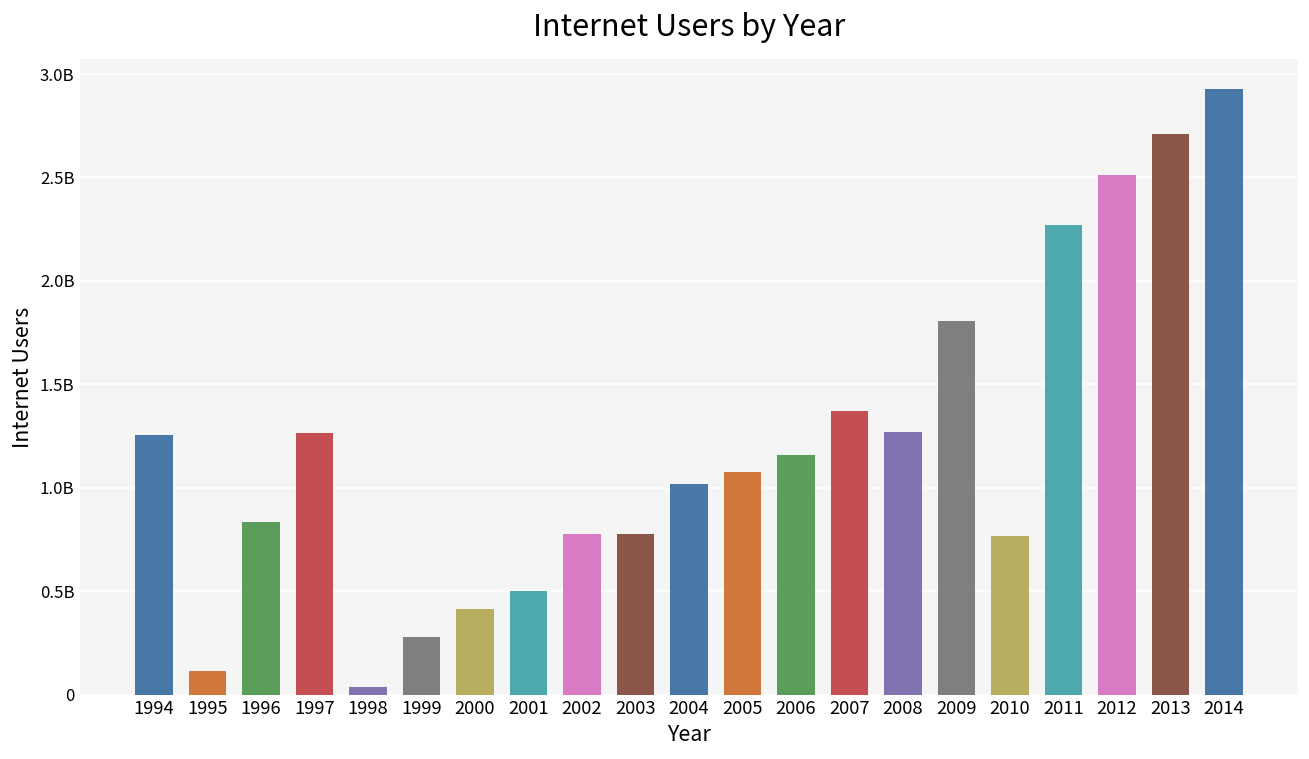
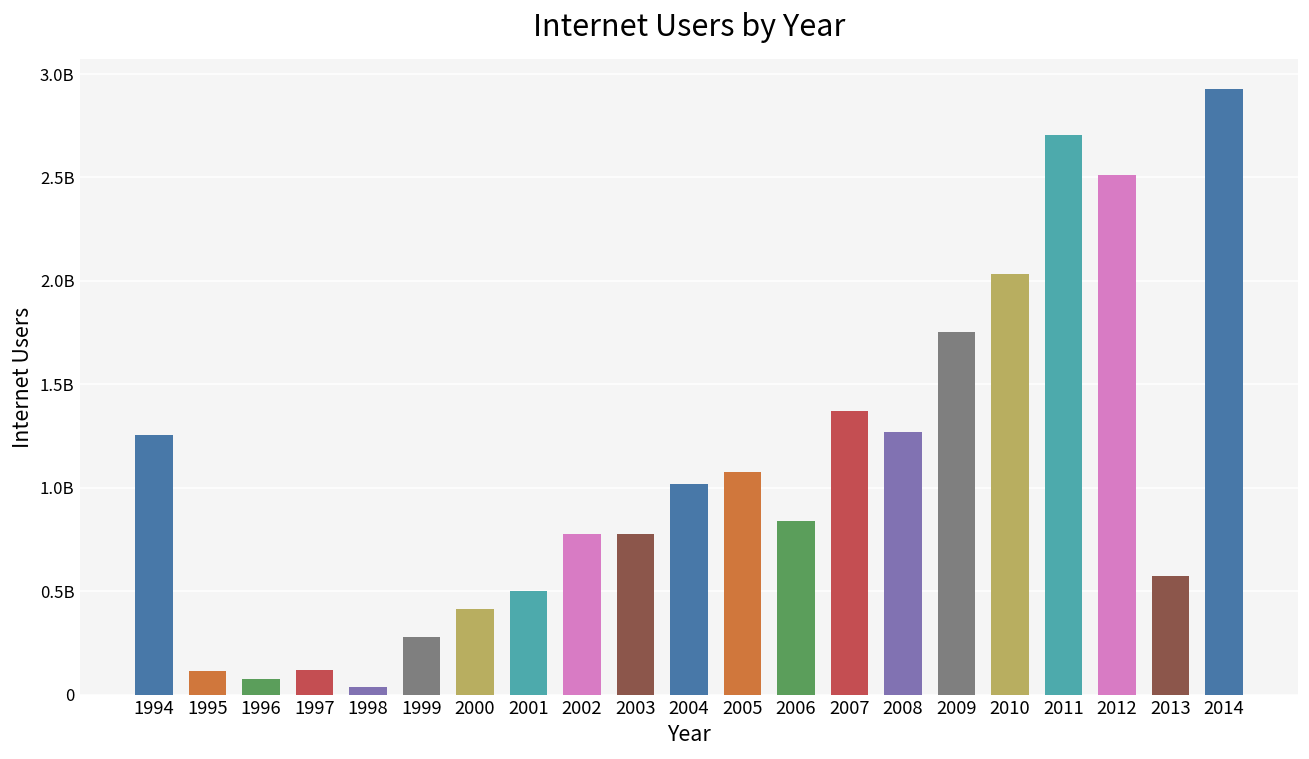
1996: 830000000 -> 80000000
1997: 1270000000 -> 120000000
2006: 1160000000 -> 840000000
2009: 1800000000 -> 1750000000
2010: 770000000 -> 2030000000
2011: 2270000000 -> 2710000000
2013: 2710000000 -> 570000000
